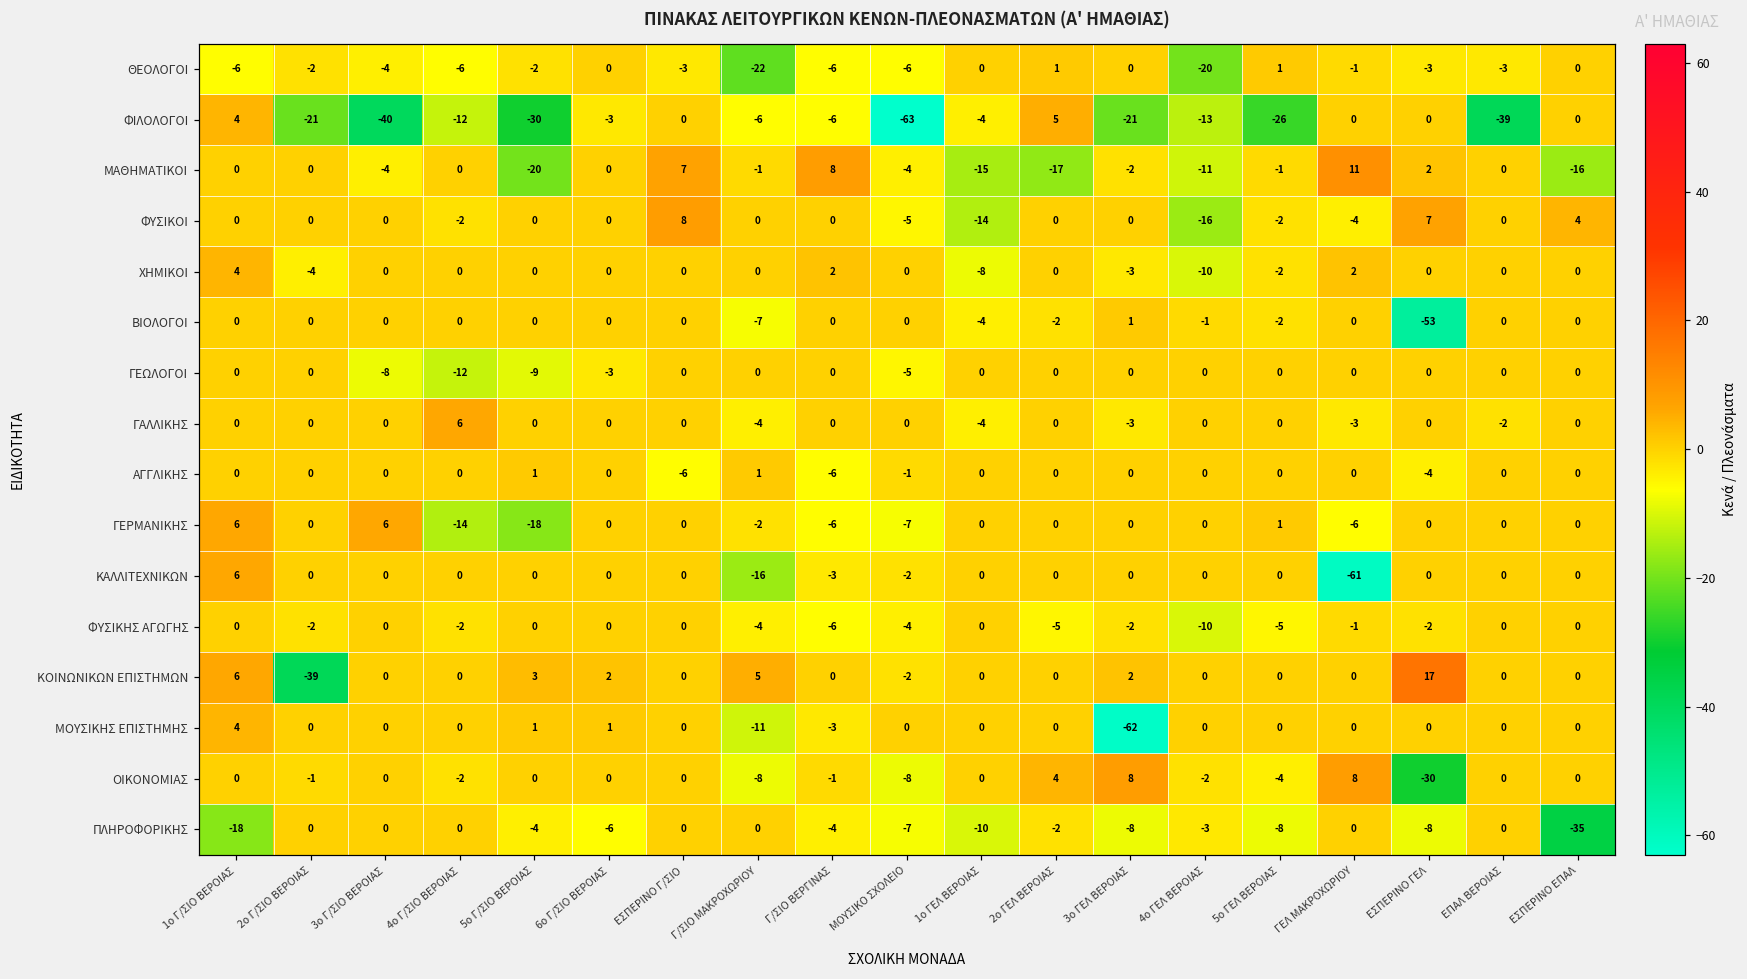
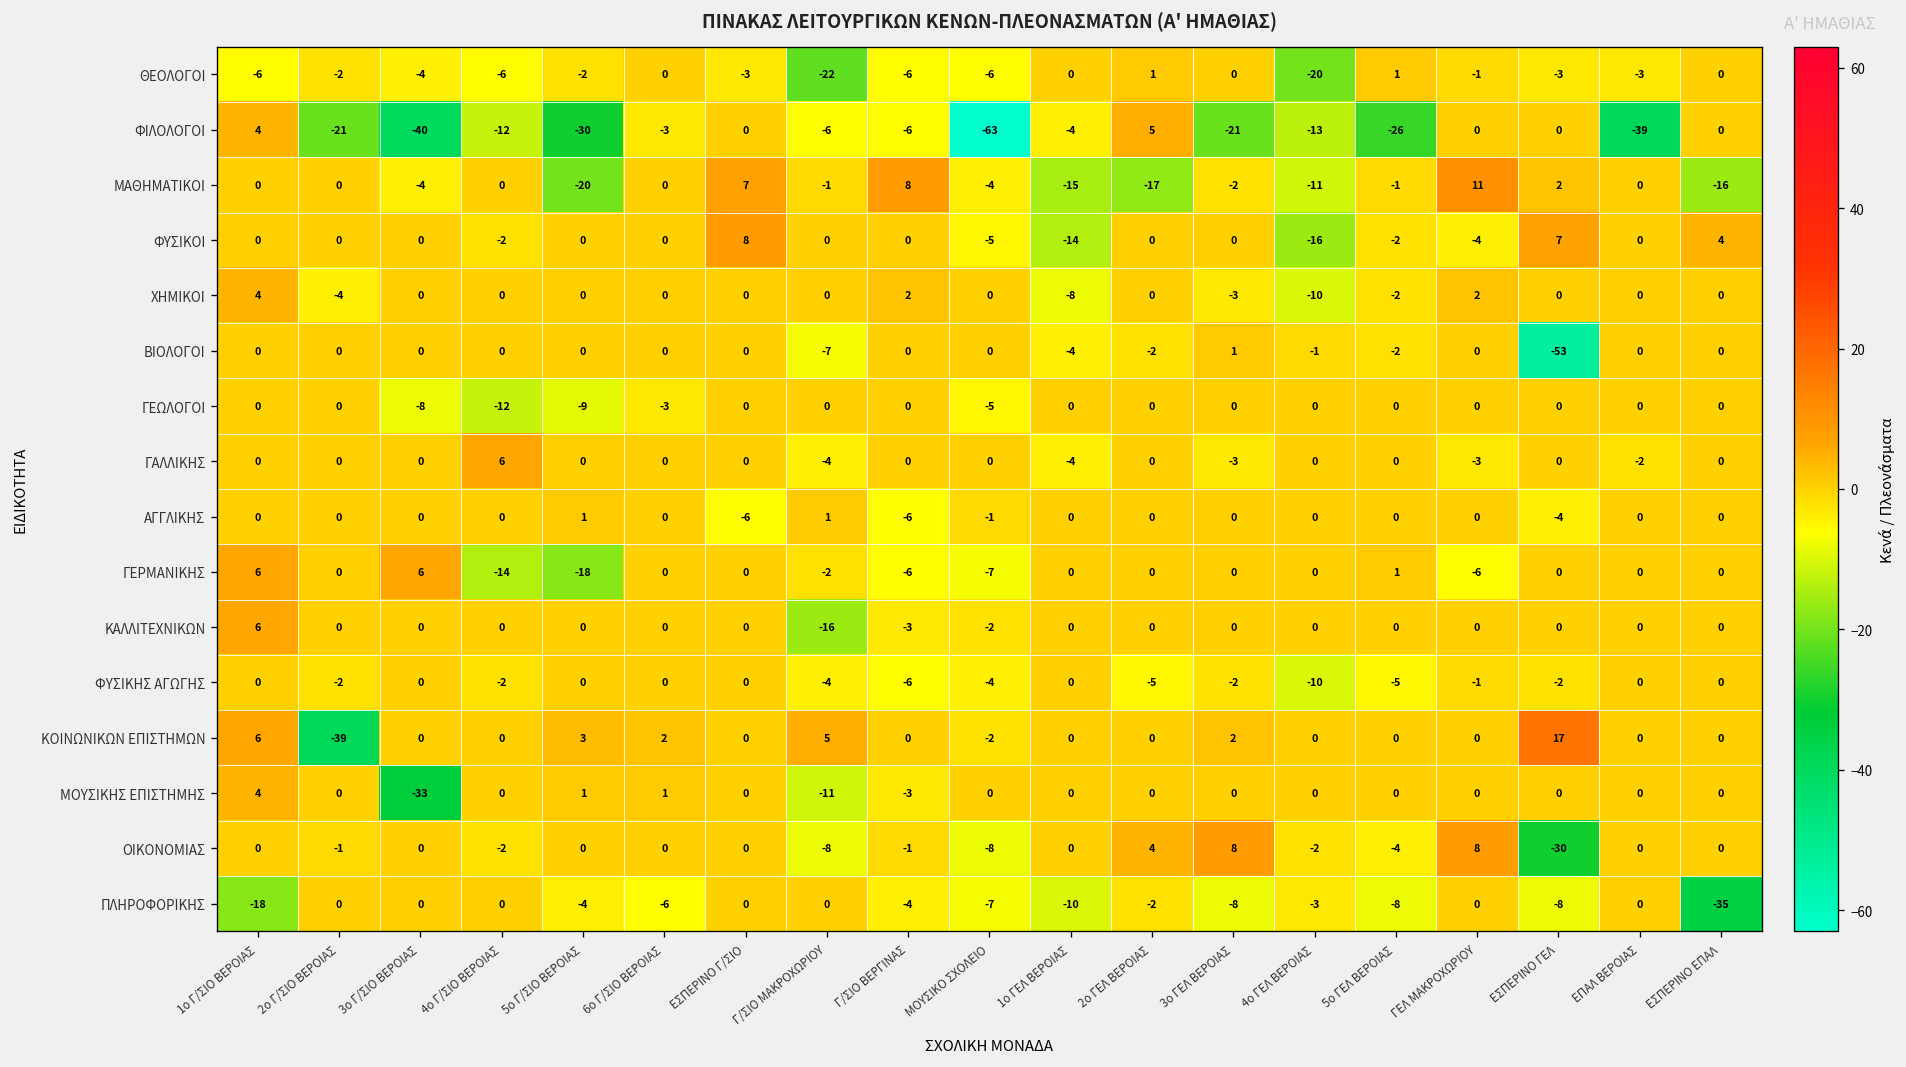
ΚΑΛΛΙΤΕΧΝΙΚΩΝ, ΓΕΛ ΜΑΚΡΟΧΩΡΙΟΥ: -61 -> 0
ΜΟΥΣΙΚΗΣ ΕΠΙΣΤΗΜΗΣ, 3ο Γ/ΣΙΟ ΒΕΡΟΙΑΣ: 0 -> -33
ΜΟΥΣΙΚΗΣ ΕΠΙΣΤΗΜΗΣ, 3ο ΓΕΛ ΒΕΡΟΙΑΣ: -62 -> 0
